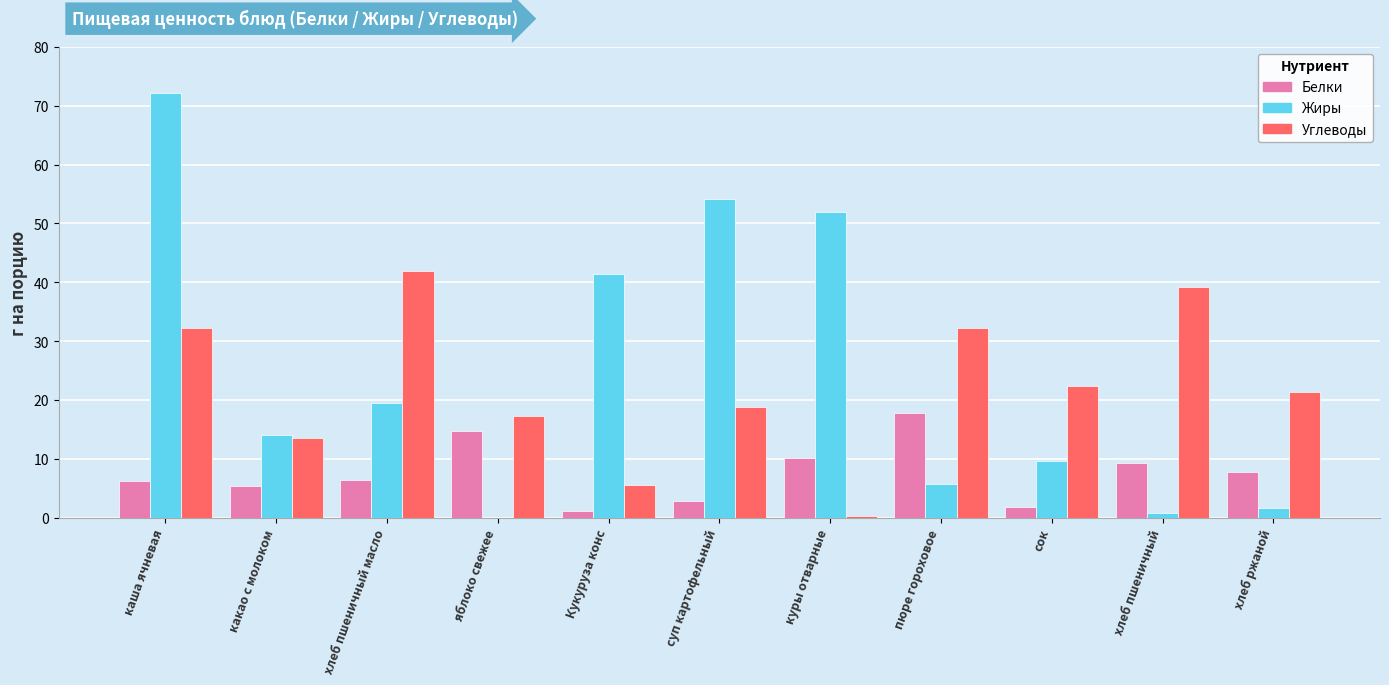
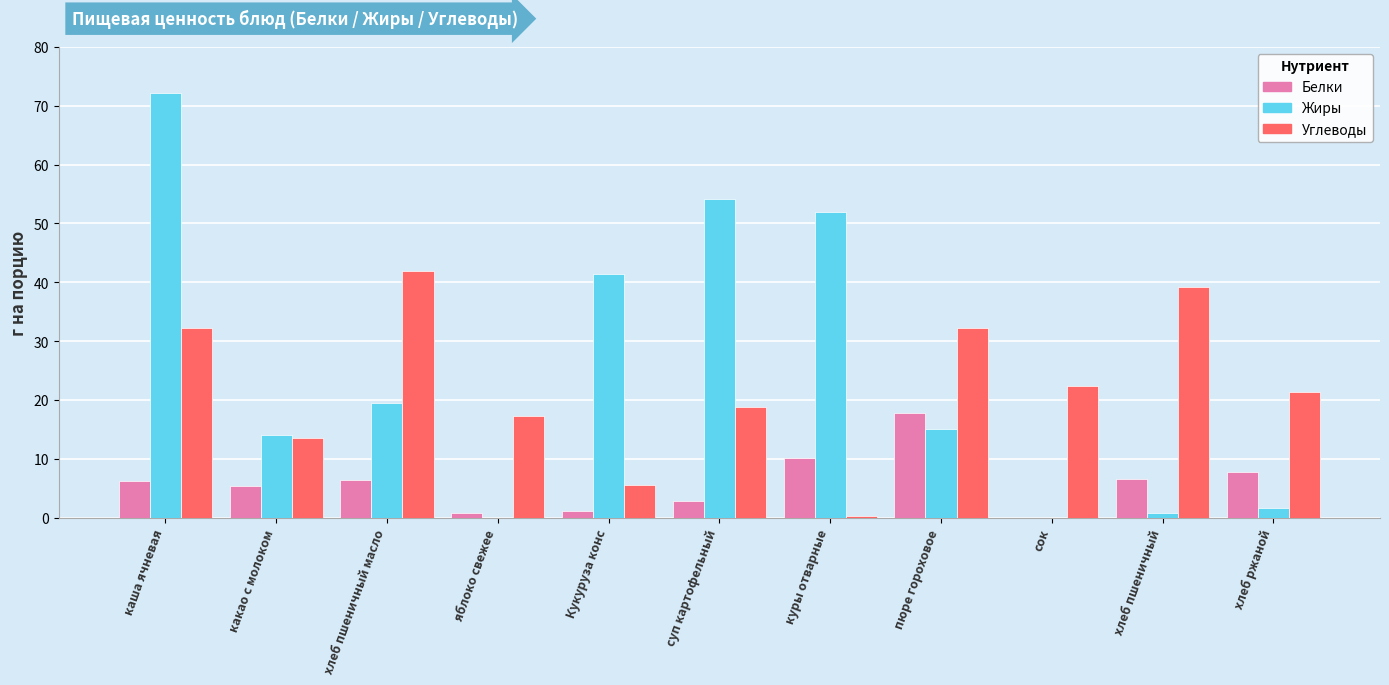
Белки, яблоко свежее: 15 -> 1
Жиры, пюре гороховое: 6 -> 15
Белки, сок: 2 -> 0
Жиры, сок: 10 -> 0
Белки, хлеб пшеничный: 9 -> 7
